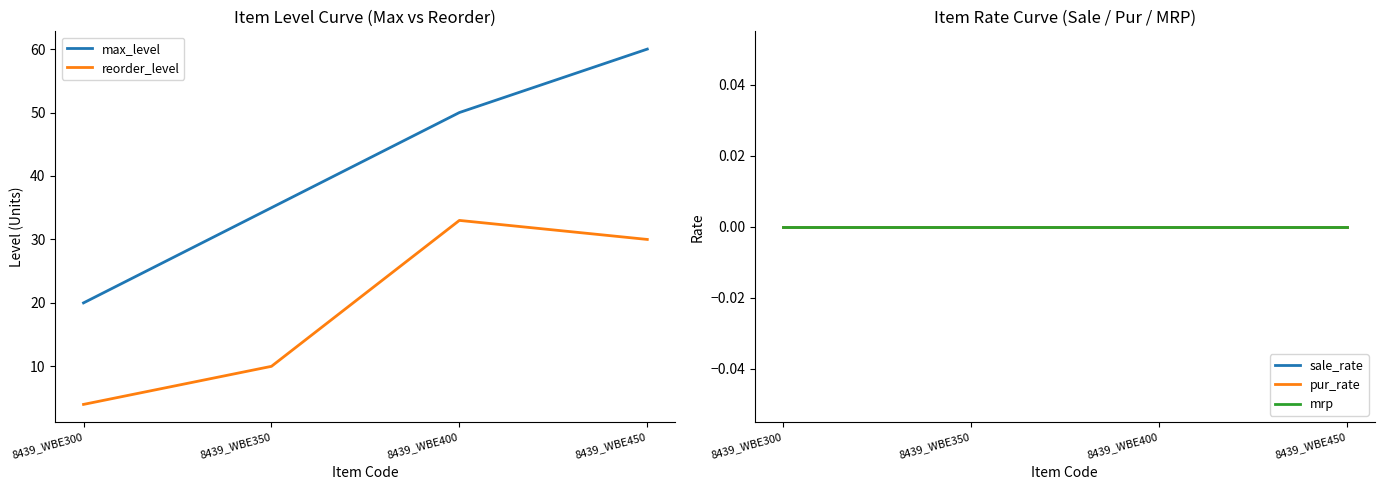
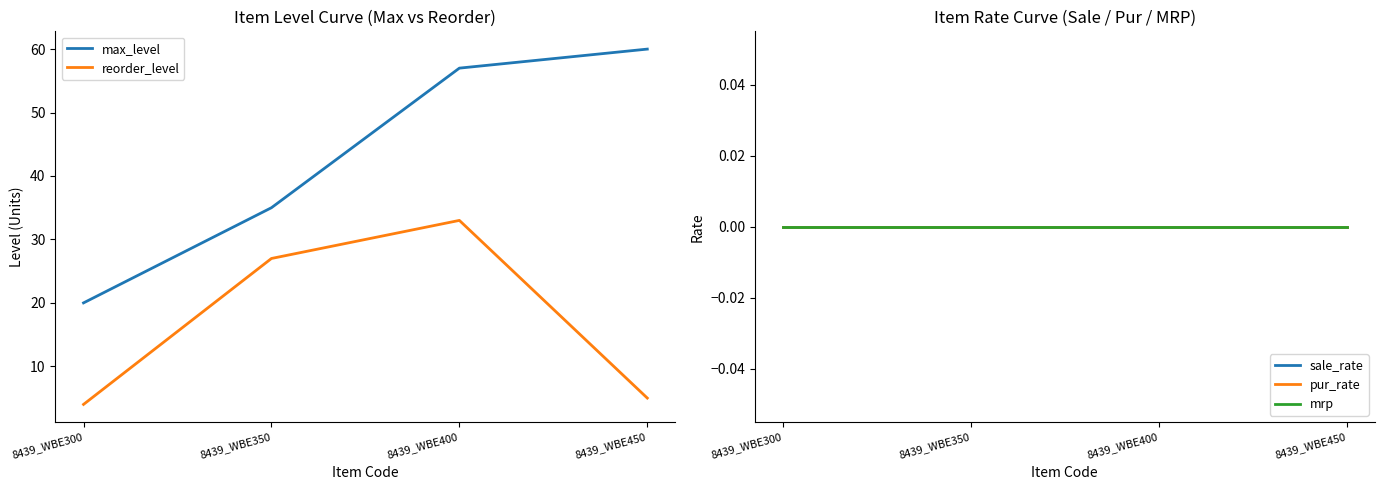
Item Level Curve (Max vs Reorder), reorder_level, 8439_WBE350: 10 -> 27
Item Level Curve (Max vs Reorder), max_level, 8439_WBE400: 50 -> 57
Item Level Curve (Max vs Reorder), reorder_level, 8439_WBE450: 30 -> 5
